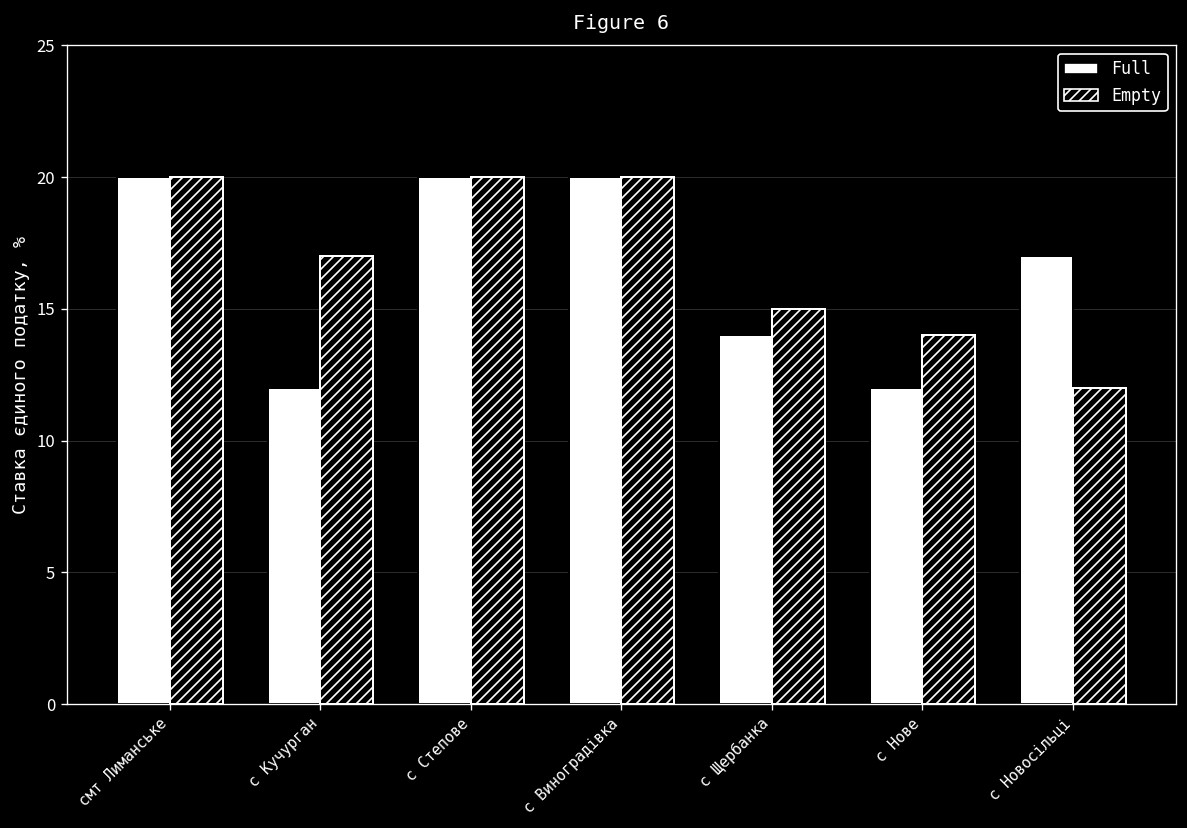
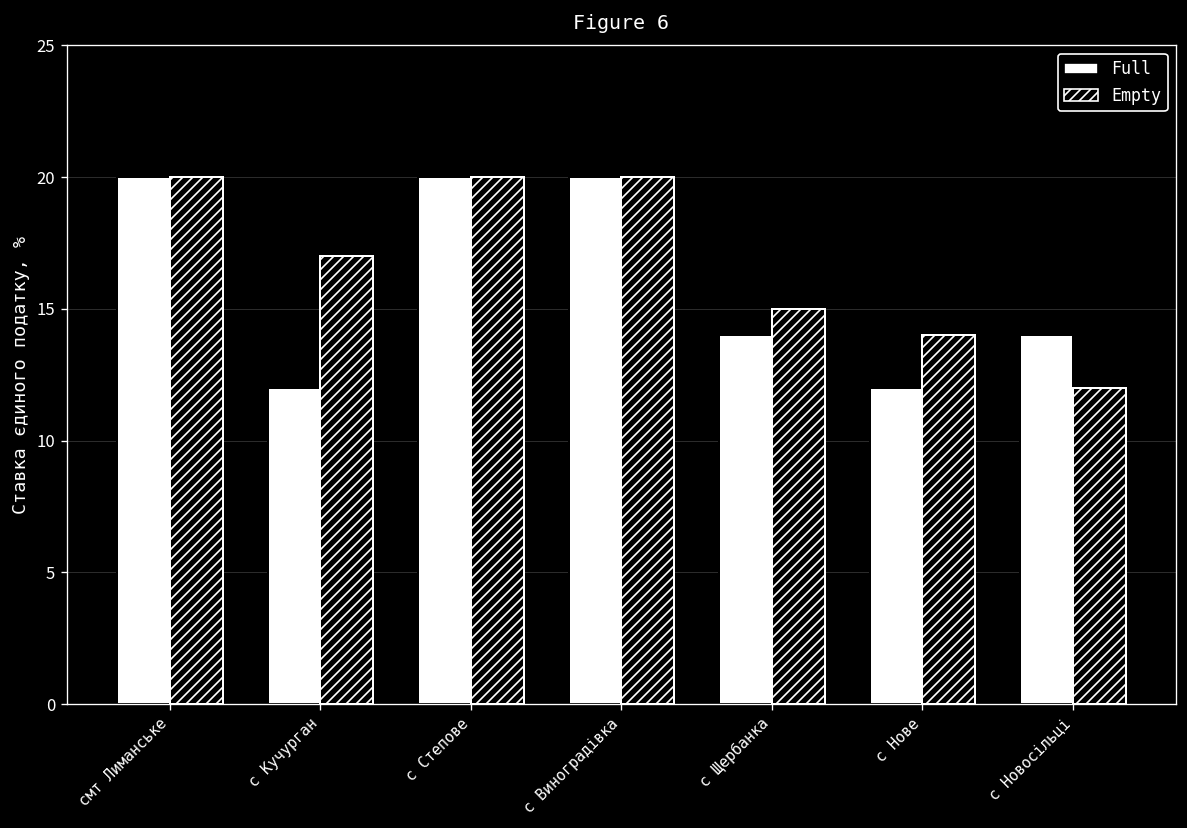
Full, с Новосільці: 17 -> 14
